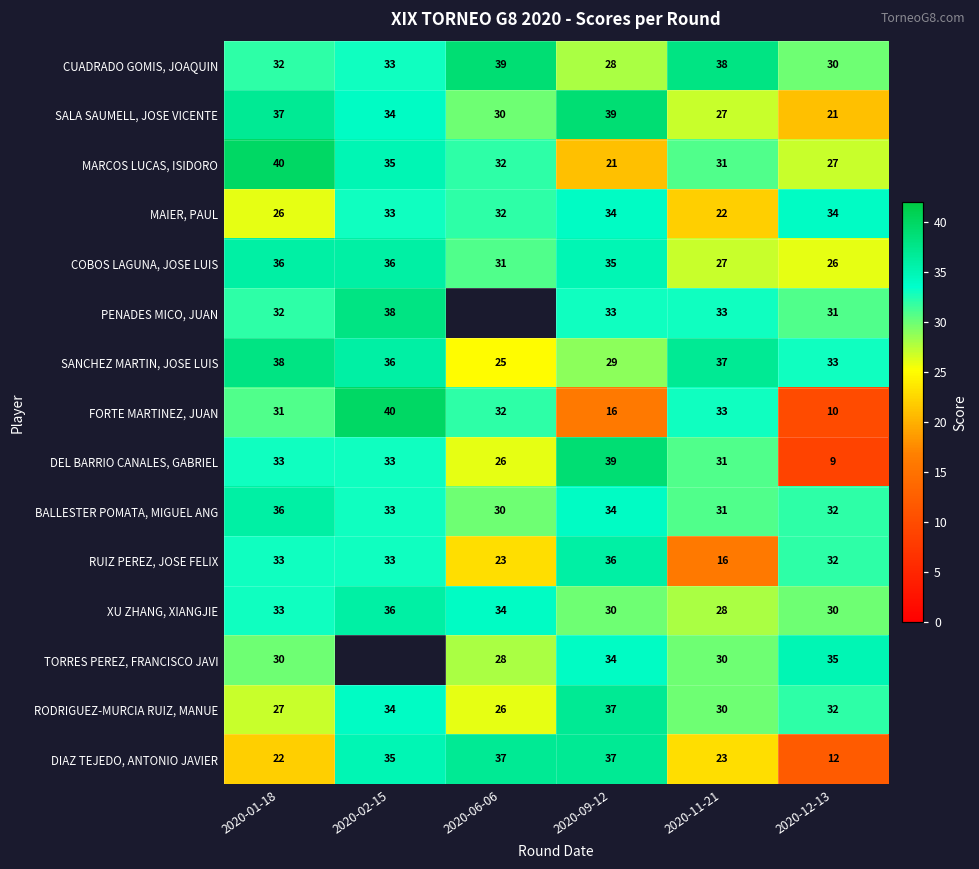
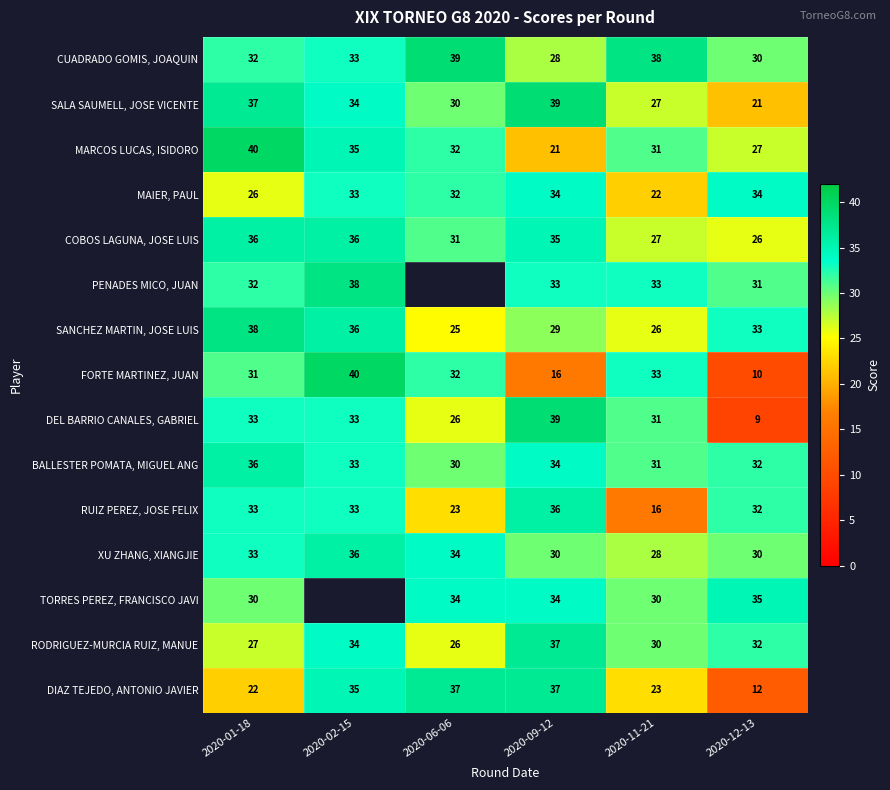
SANCHEZ MARTIN, JOSE LUIS, 2020-11-21: 37 -> 26
TORRES PEREZ, FRANCISCO JAVI, 2020-06-06: 28 -> 34
